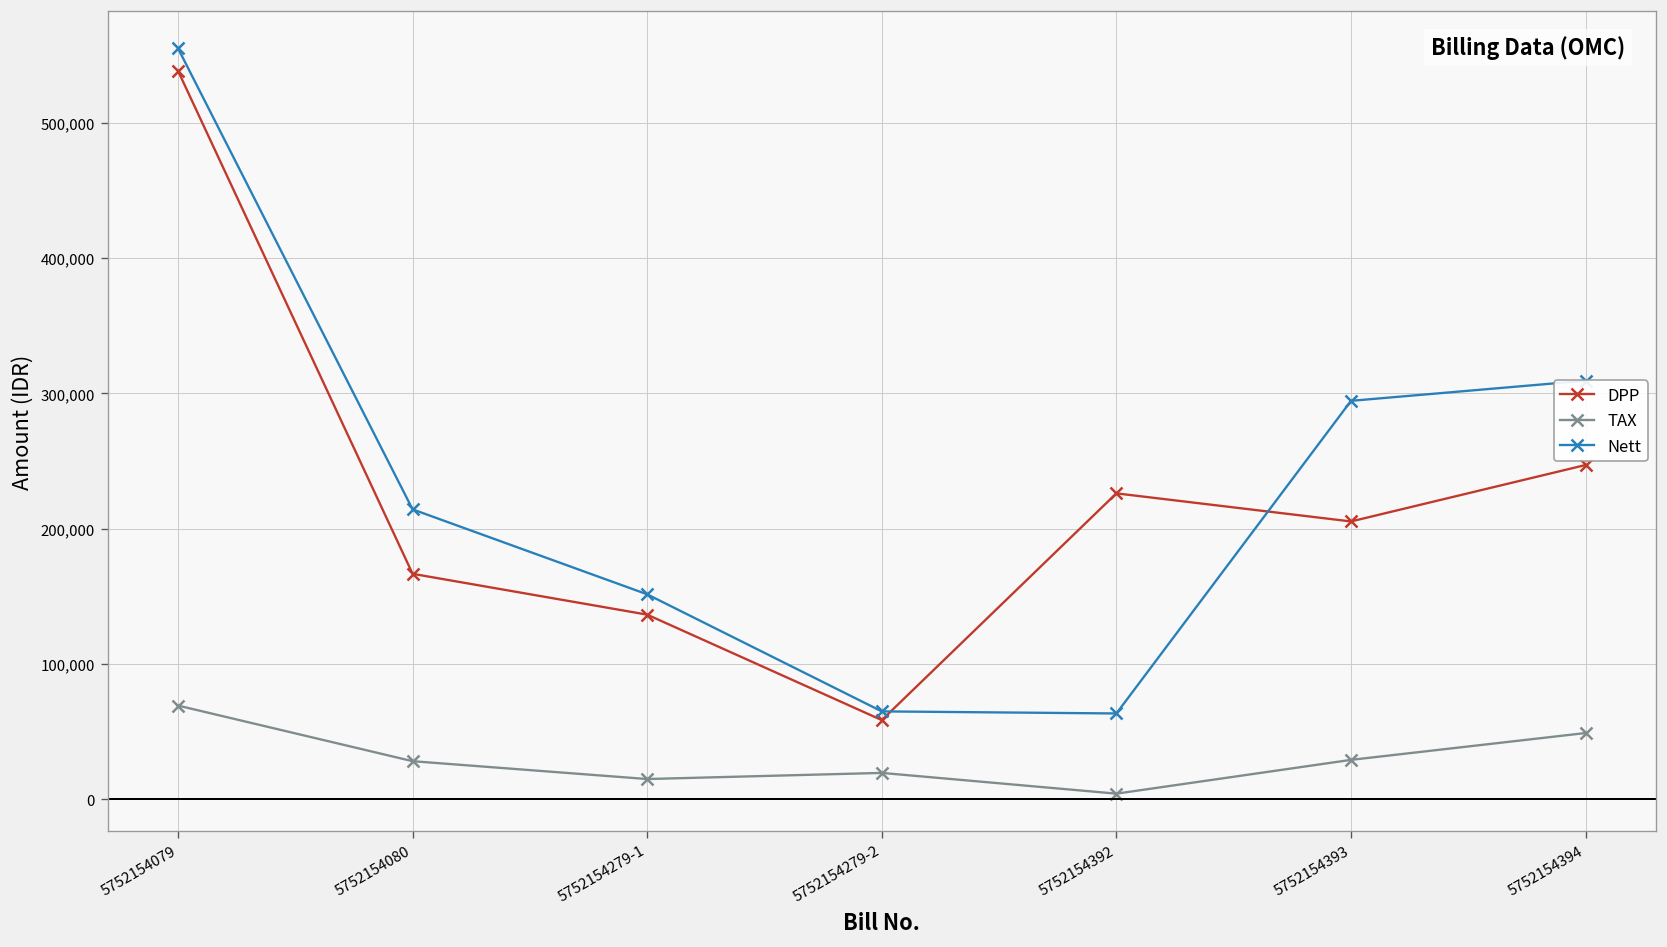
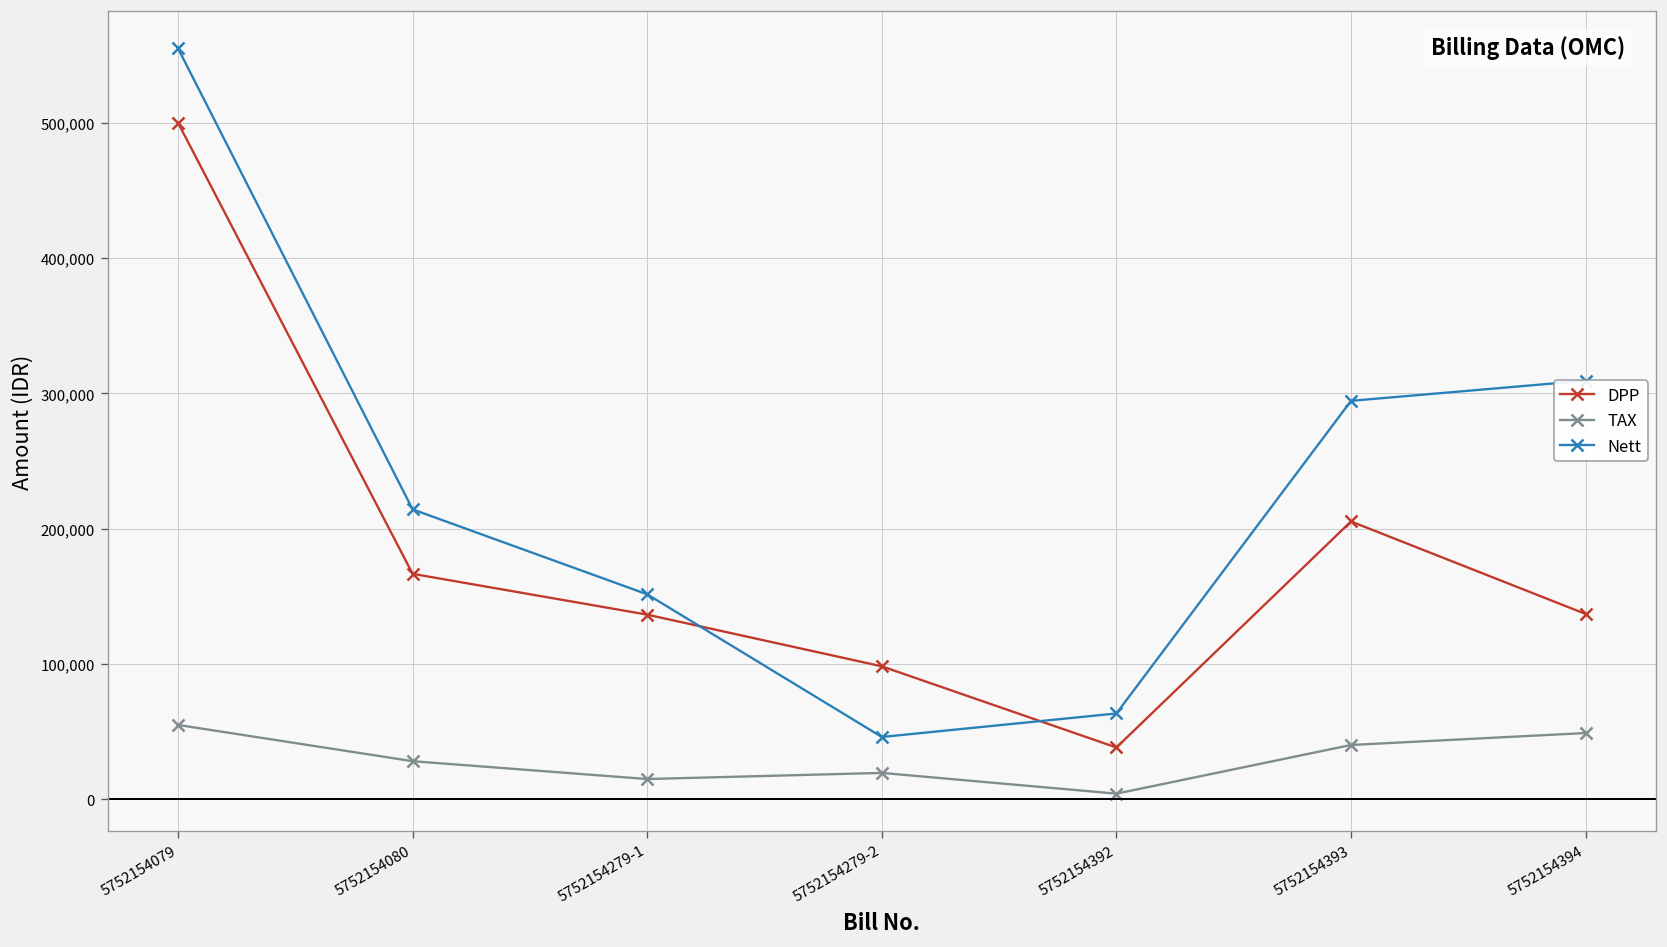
DPP, 5752154079: 538,000 -> 500,000
TAX, 5752154079: 69,000 -> 55,000
DPP, 5752154279-2: 59,000 -> 98,000
Nett, 5752154279-2: 65,000 -> 46,000
DPP, 5752154392: 226,000 -> 38,000
TAX, 5752154393: 29,000 -> 40,000
DPP, 5752154394: 247,000 -> 137,000
